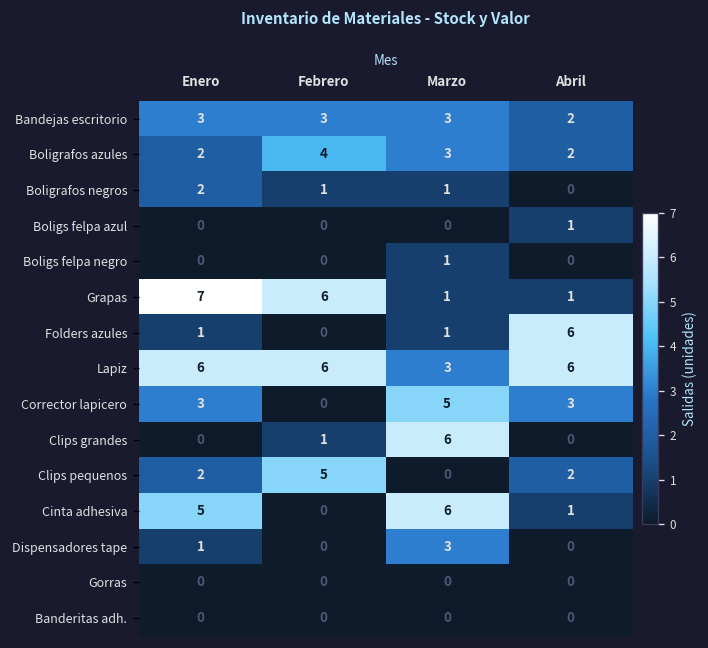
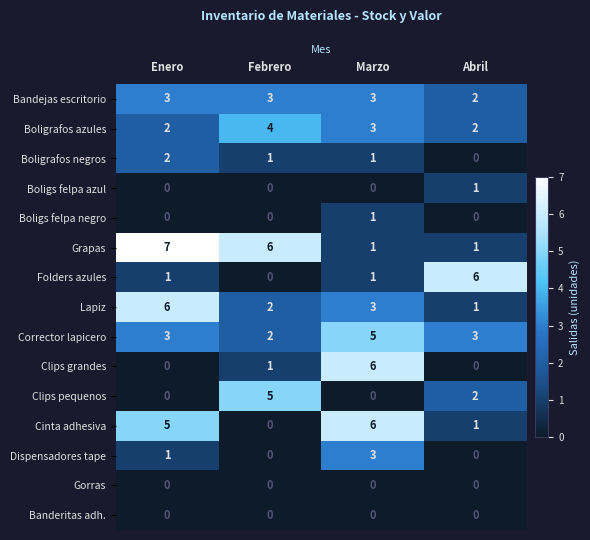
Lapiz, Febrero: 6 -> 2
Lapiz, Abril: 6 -> 1
Corrector lapicero, Febrero: 0 -> 2
Clips pequenos, Enero: 2 -> 0
